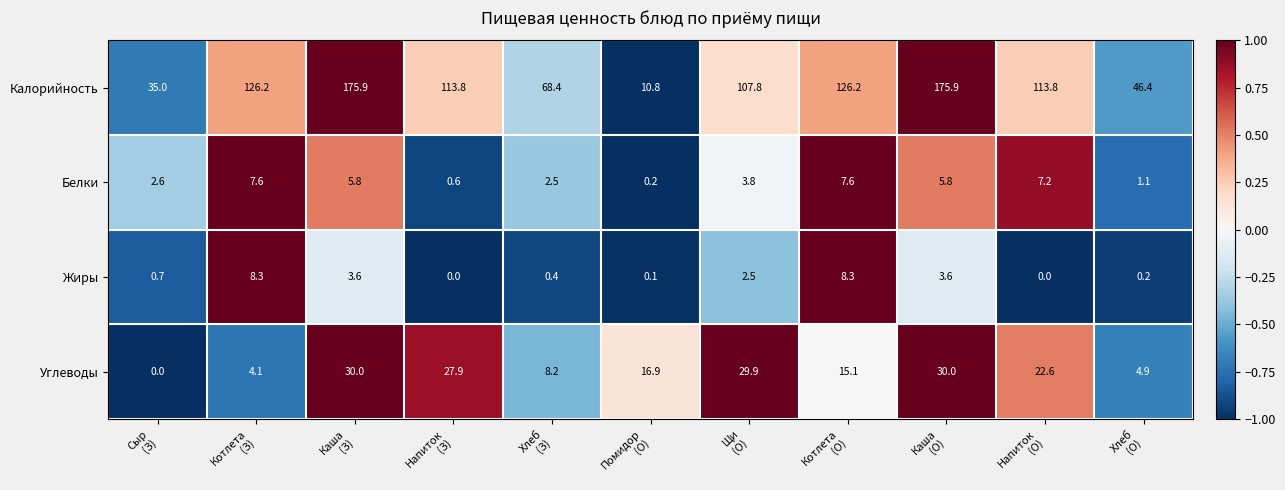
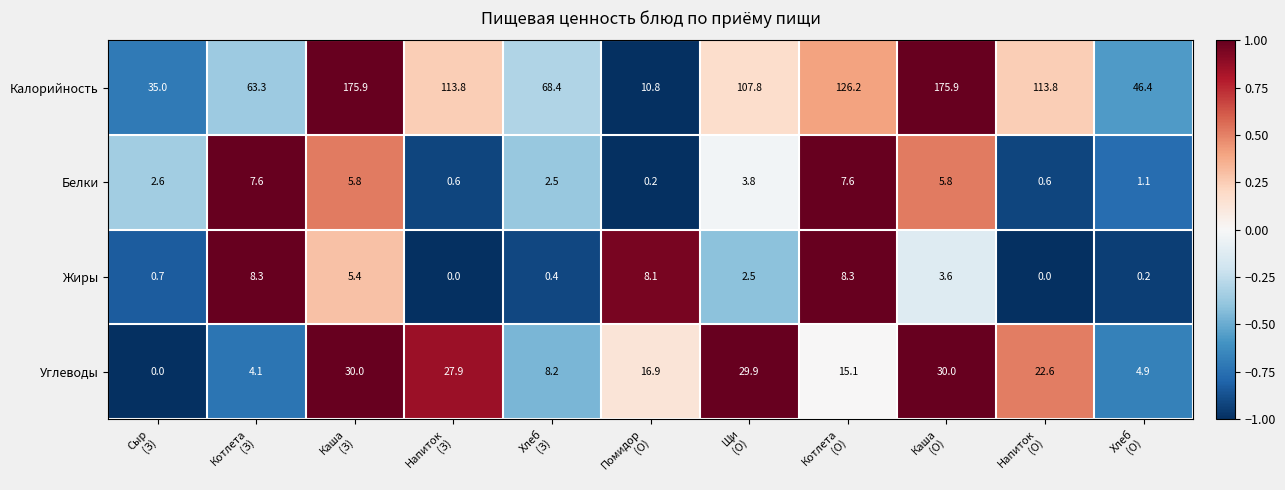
Калорийность, Котлета (З): 126.2 -> 63.3
Белки, Напиток (О): 7.2 -> 0.6
Жиры, Каша (З): 3.6 -> 5.4
Жиры, Помидор (О): 0.1 -> 8.1
